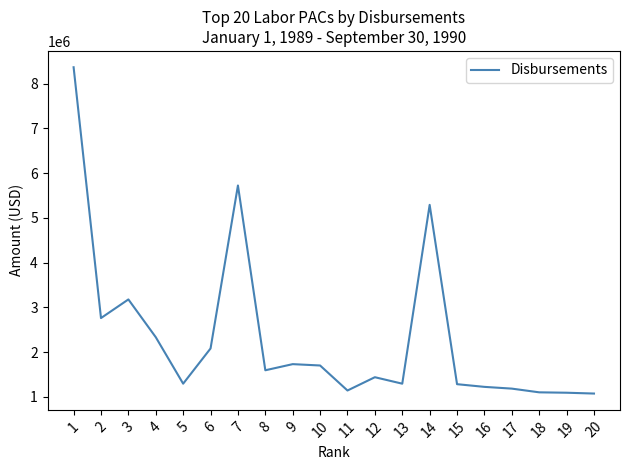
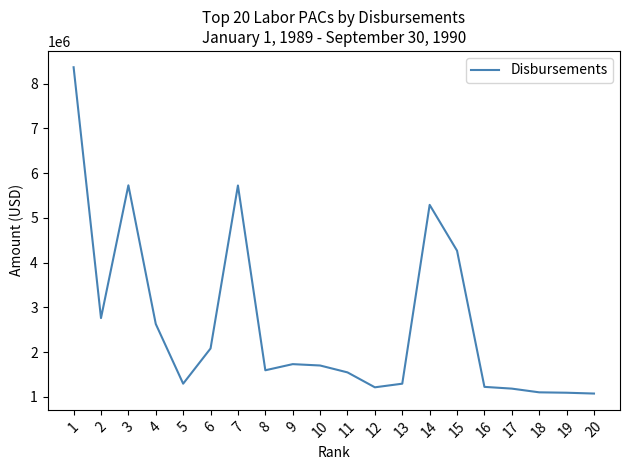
3: 3200000 -> 5700000
4: 2300000 -> 2600000
11: 1100000 -> 1500000
12: 1400000 -> 1200000
15: 1300000 -> 4300000
